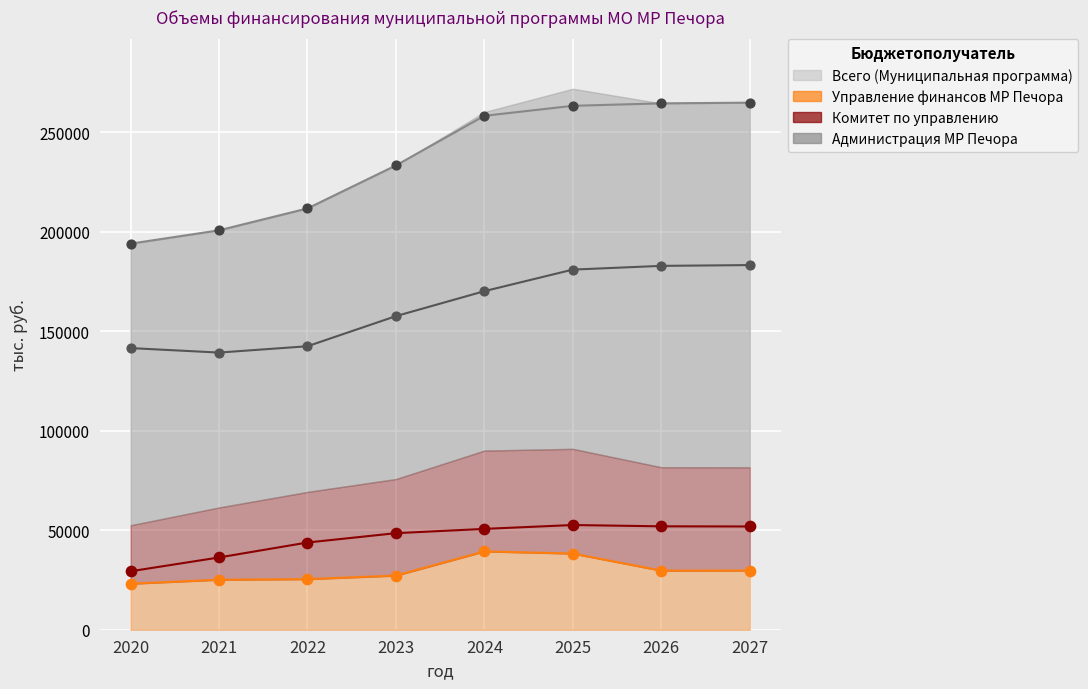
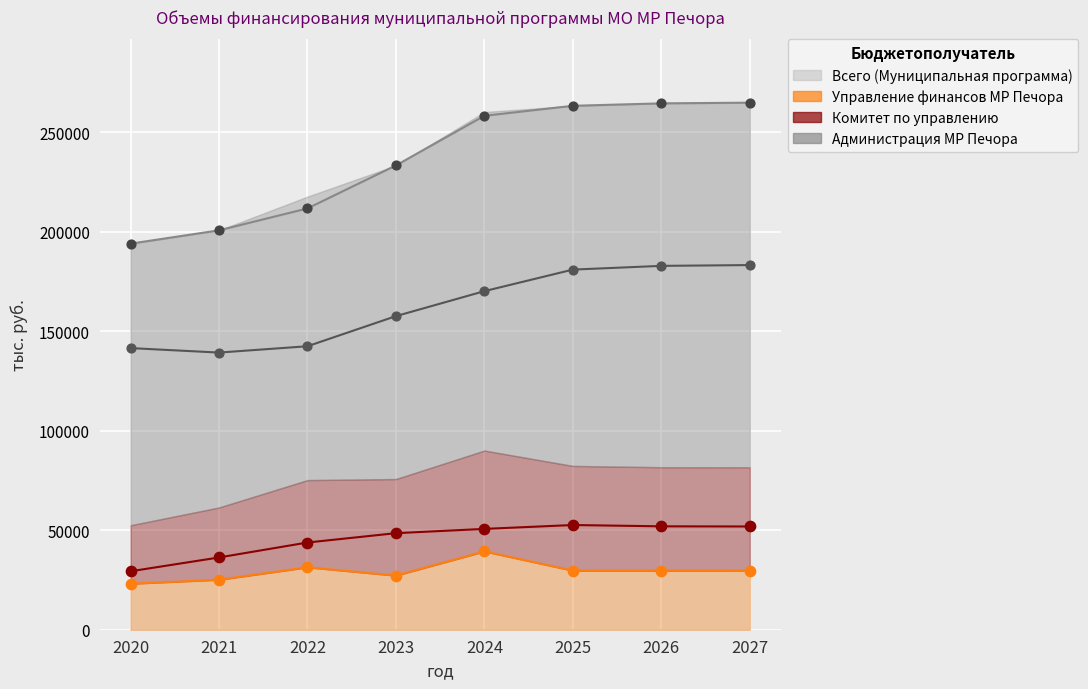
Управление финансов МР Печора, 2022: 25000 -> 31000
Управление финансов МР Печора, 2025: 38000 -> 30000
